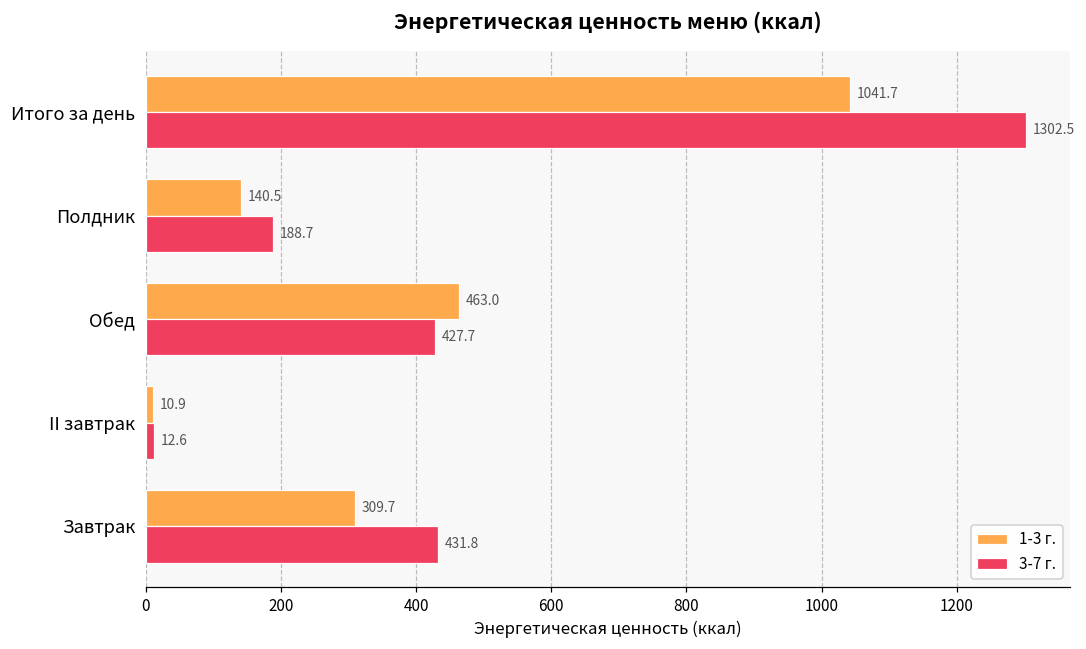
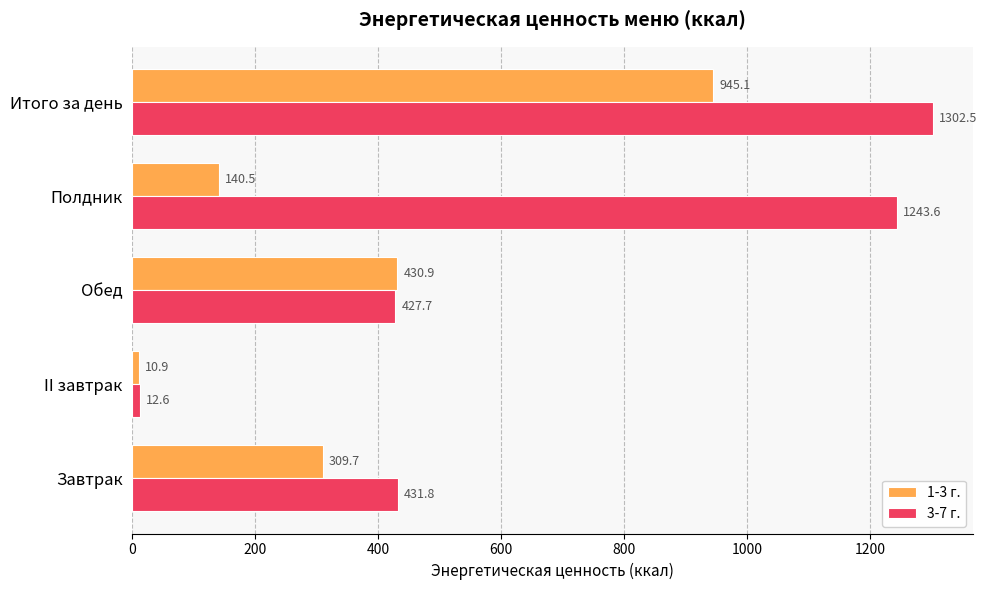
1-3 г., Итого за день: 1041.7 -> 945.1
3-7 г., Полдник: 188.7 -> 1243.6
1-3 г., Обед: 463.0 -> 430.9
